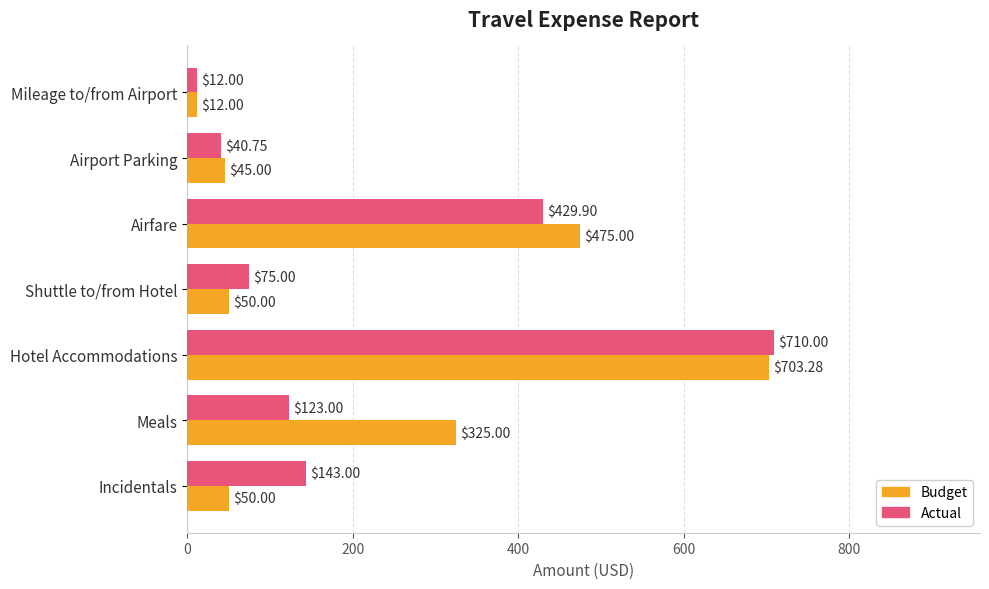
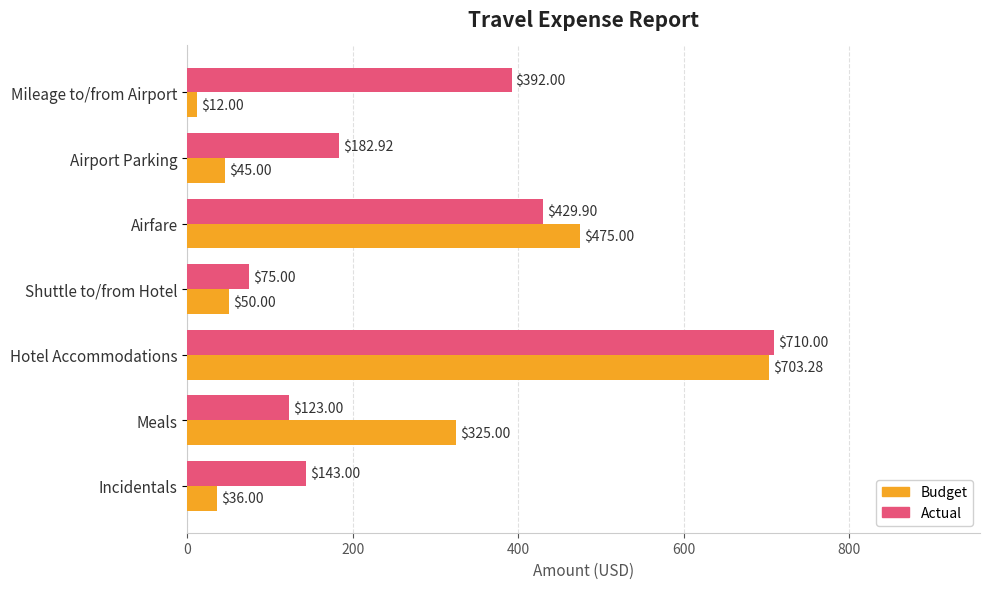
Actual, Mileage to/from Airport: $12.00 -> $392.00
Actual, Airport Parking: $40.75 -> $182.92
Budget, Incidentals: $50.00 -> $36.00
